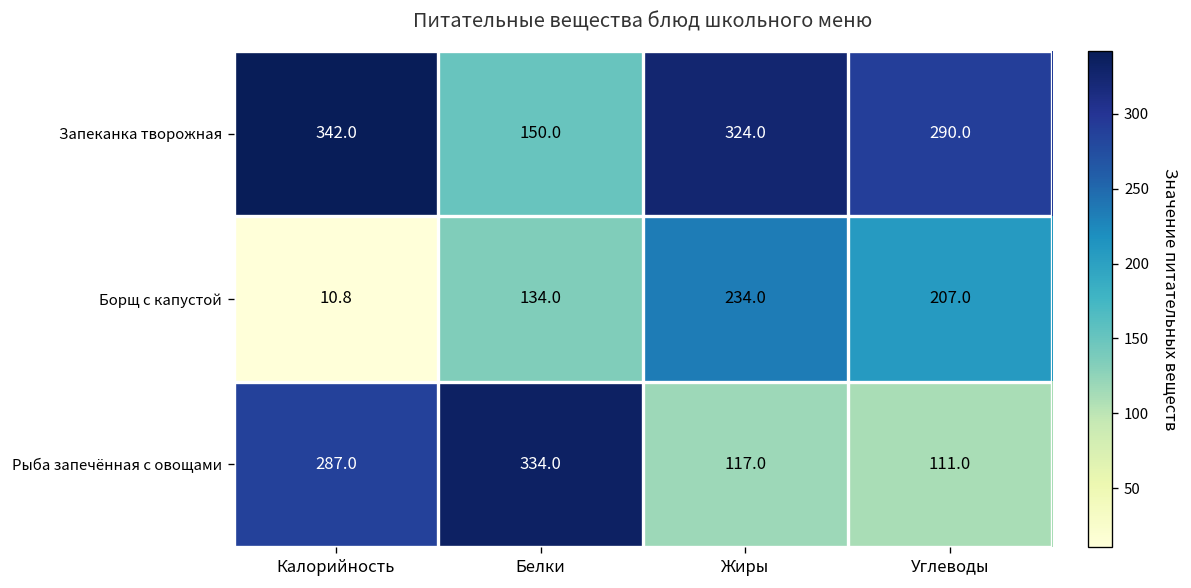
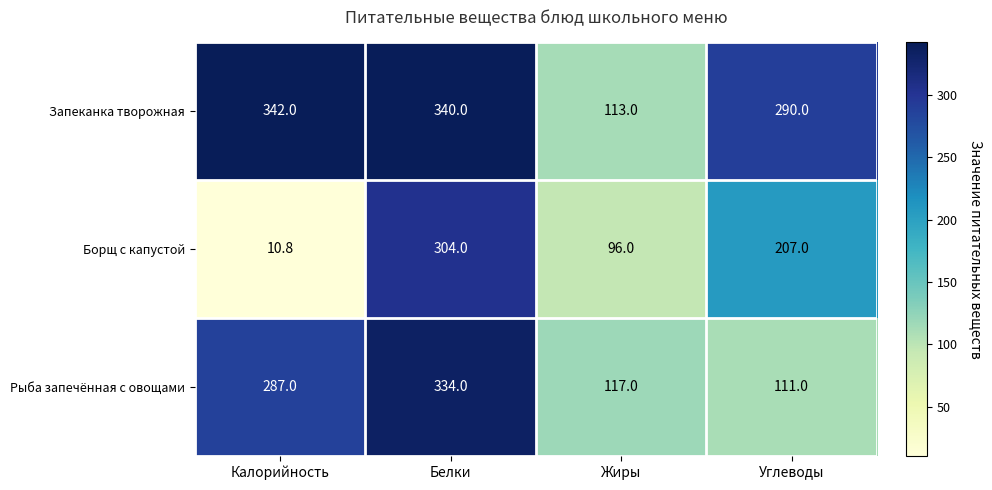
Запеканка творожная, Белки: 150.0 -> 340.0
Запеканка творожная, Жиры: 324.0 -> 113.0
Борщ с капустой, Белки: 134.0 -> 304.0
Борщ с капустой, Жиры: 234.0 -> 96.0
